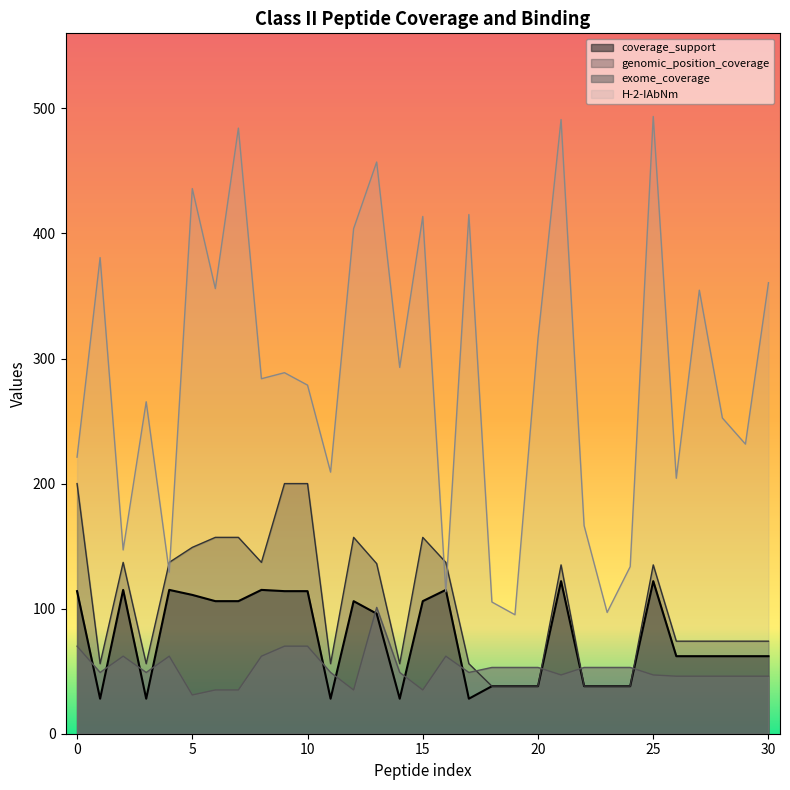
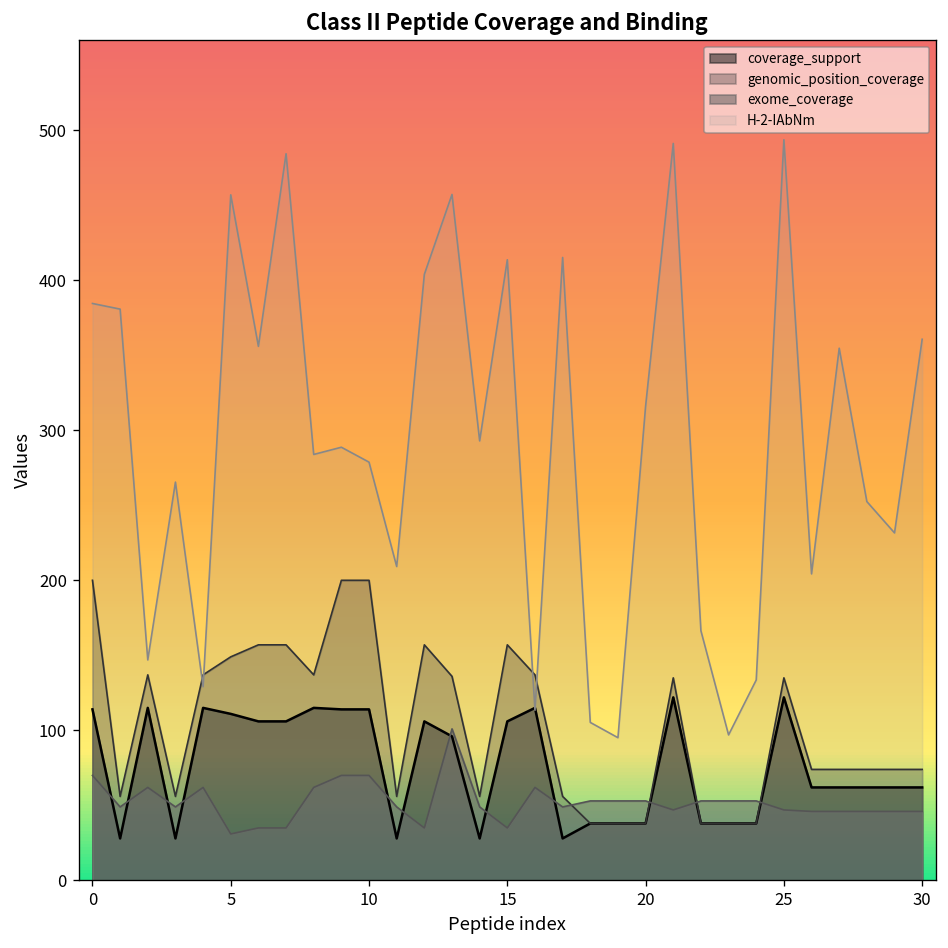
H-2-IAbNm, 0: 221 -> 384
H-2-IAbNm, 5: 436 -> 457
